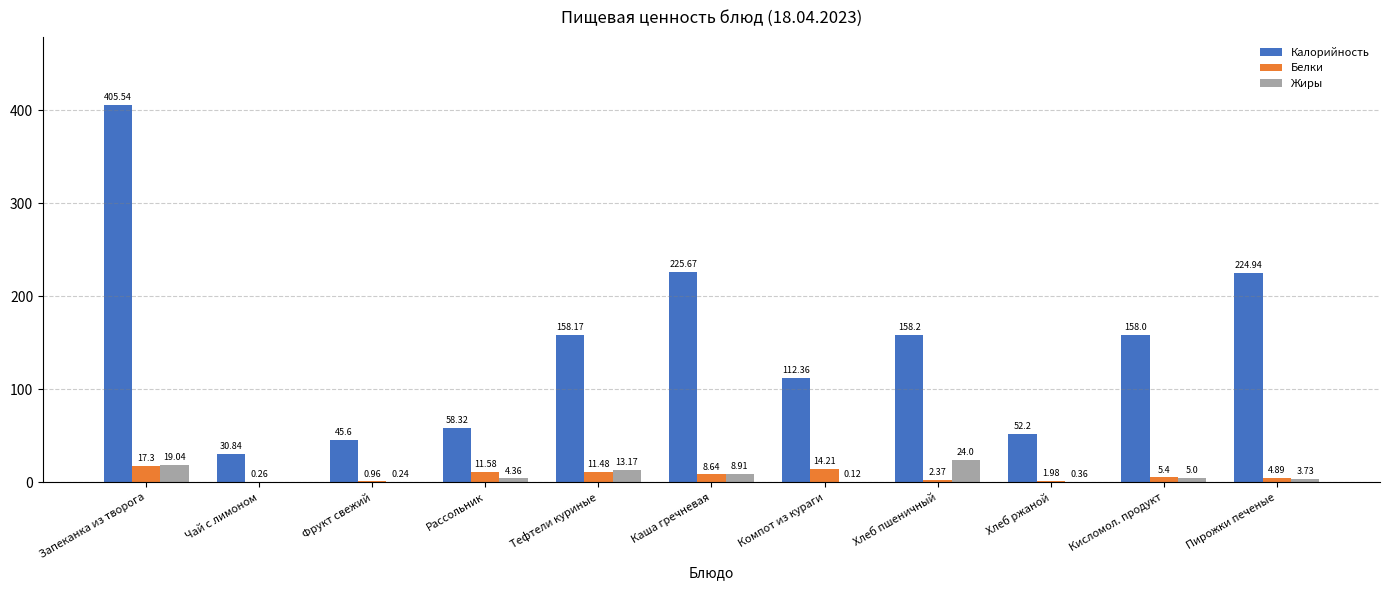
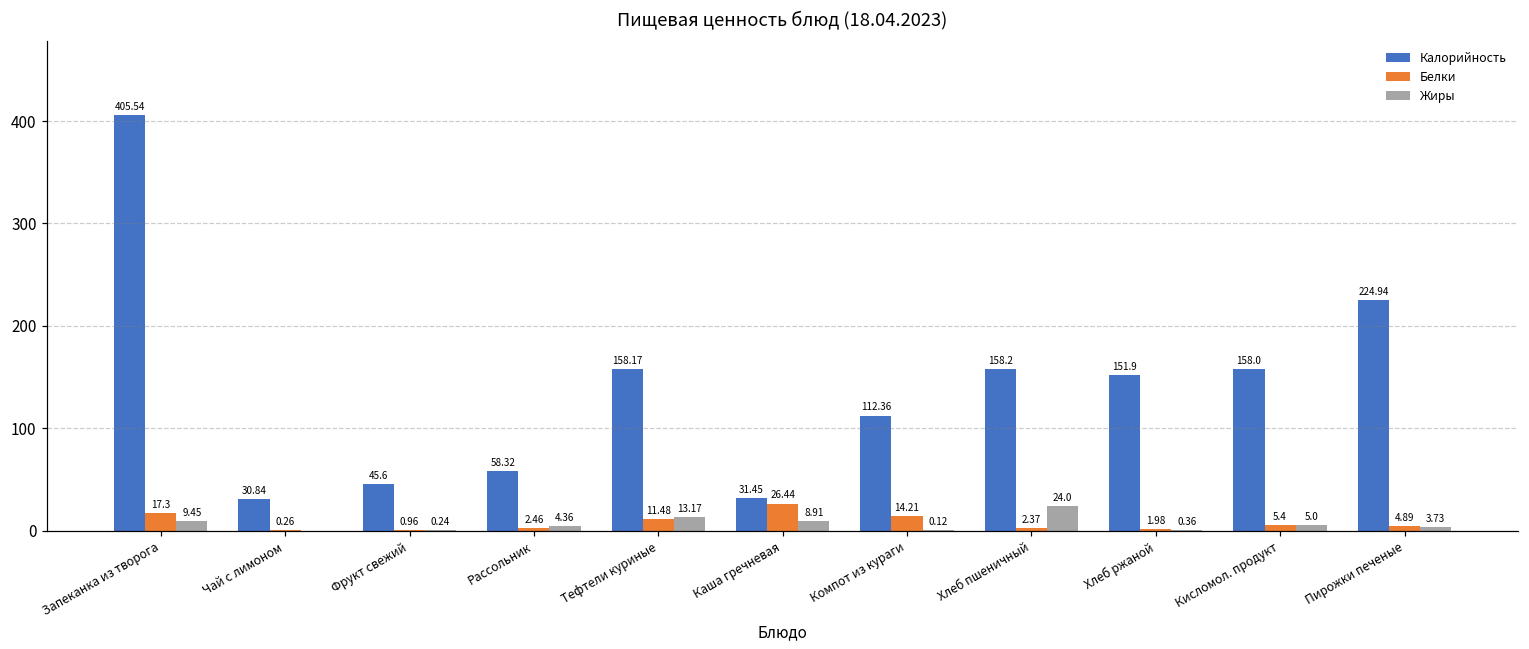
Жиры, Запеканка из творога: 19.04 -> 9.45
Белки, Рассольник: 11.58 -> 2.46
Калорийность, Каша гречневая: 225.67 -> 31.45
Белки, Каша гречневая: 8.64 -> 26.44
Калорийность, Хлеб ржаной: 52.2 -> 151.9
